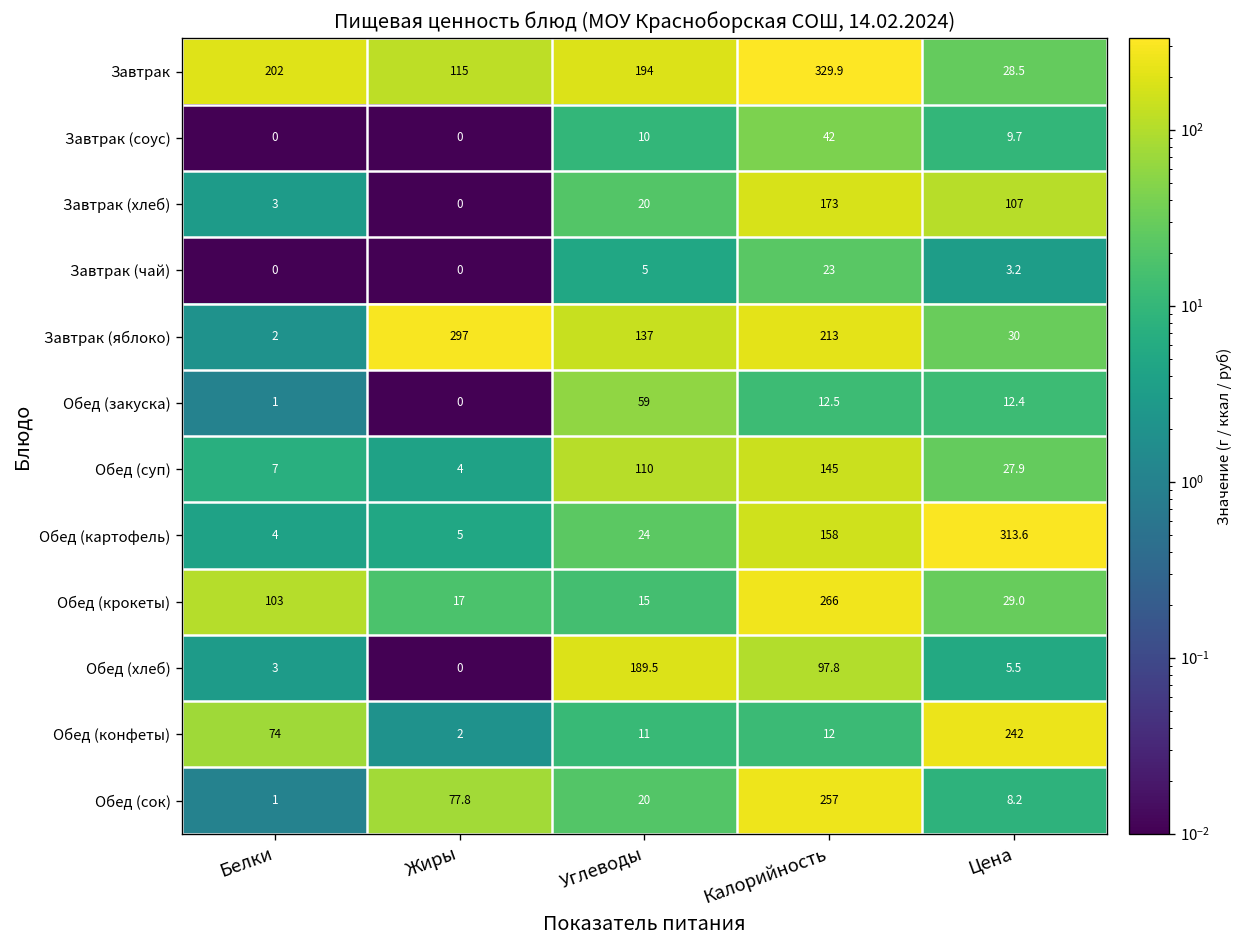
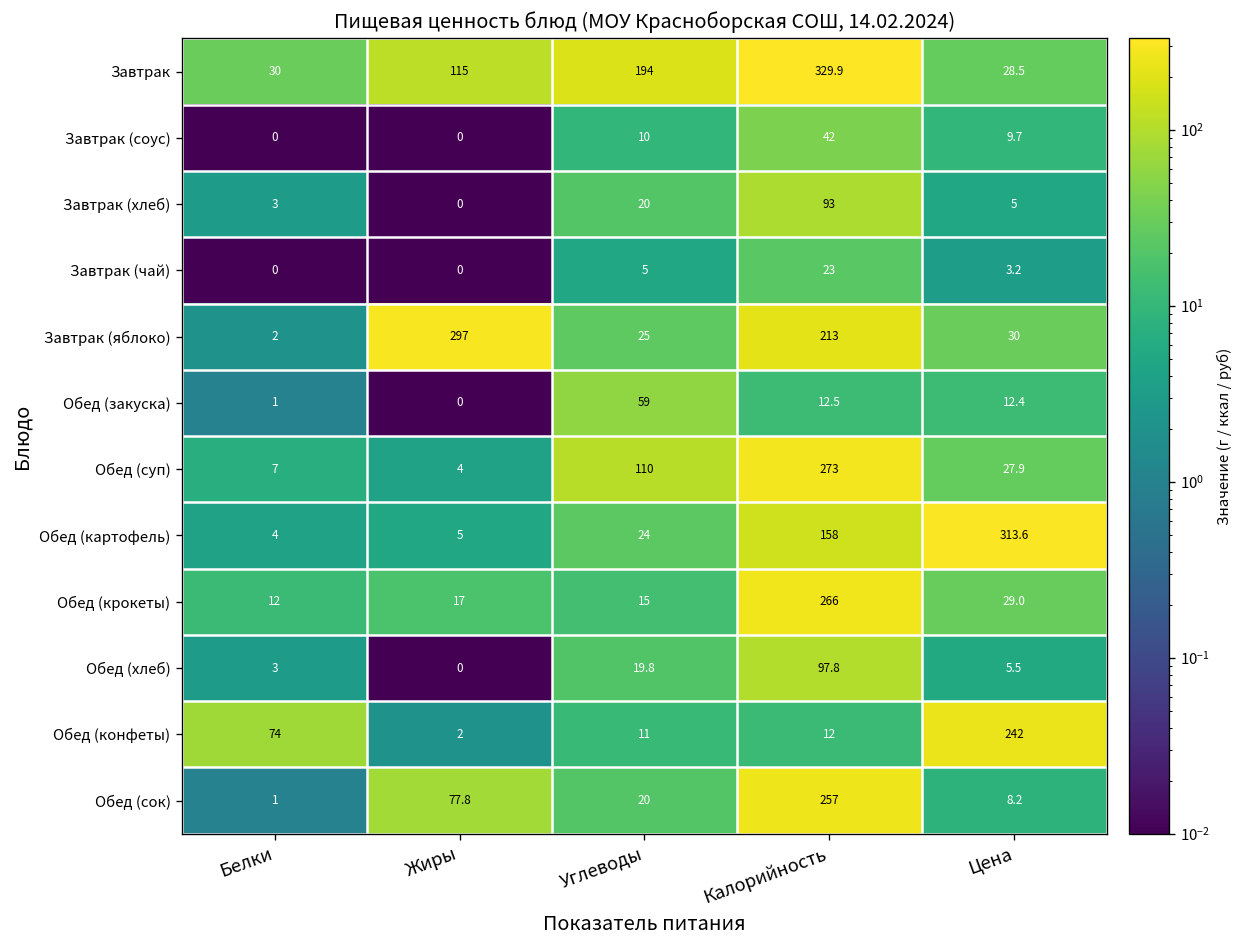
Завтрак, Белки: 202 -> 30
Завтрак (хлеб), Калорийность: 173 -> 93
Завтрак (хлеб), Цена: 107 -> 5
Завтрак (яблоко), Углеводы: 137 -> 25
Обед (суп), Калорийность: 145 -> 273
Обед (крокеты), Белки: 103 -> 12
Обед (хлеб), Углеводы: 189.5 -> 19.8
